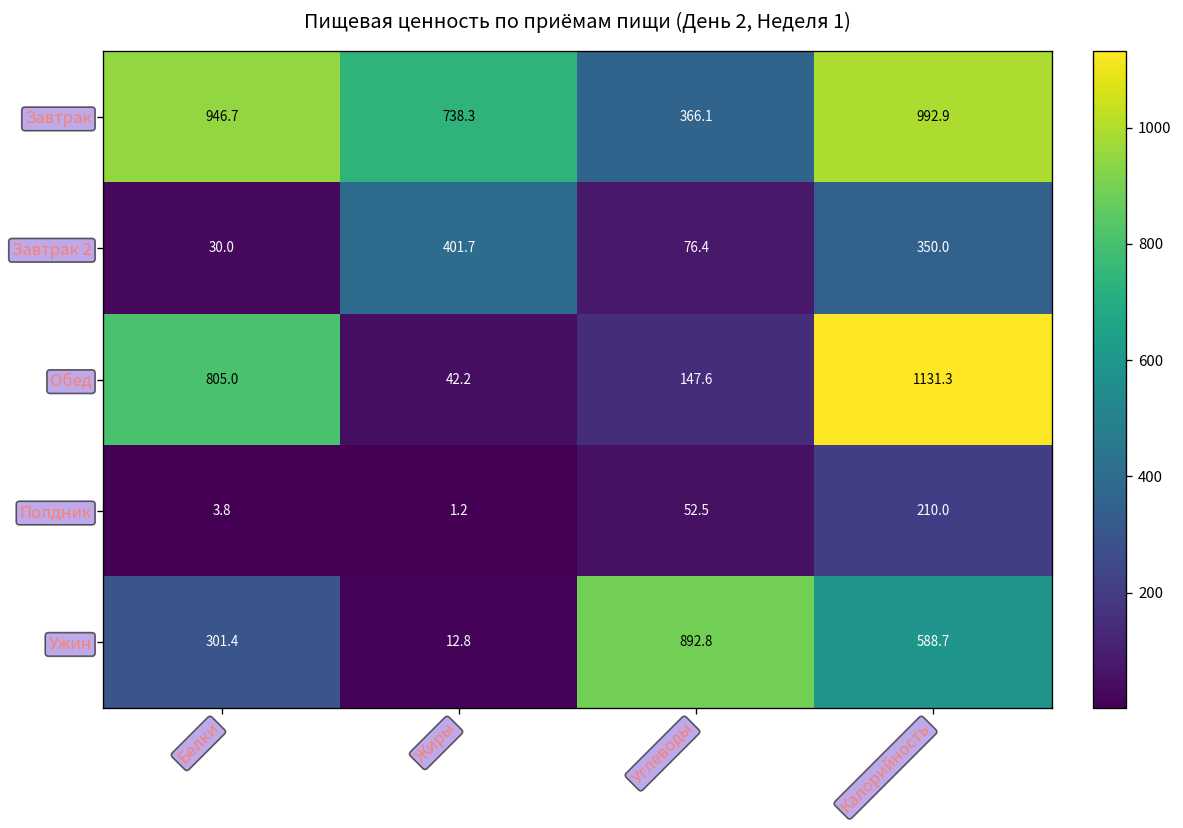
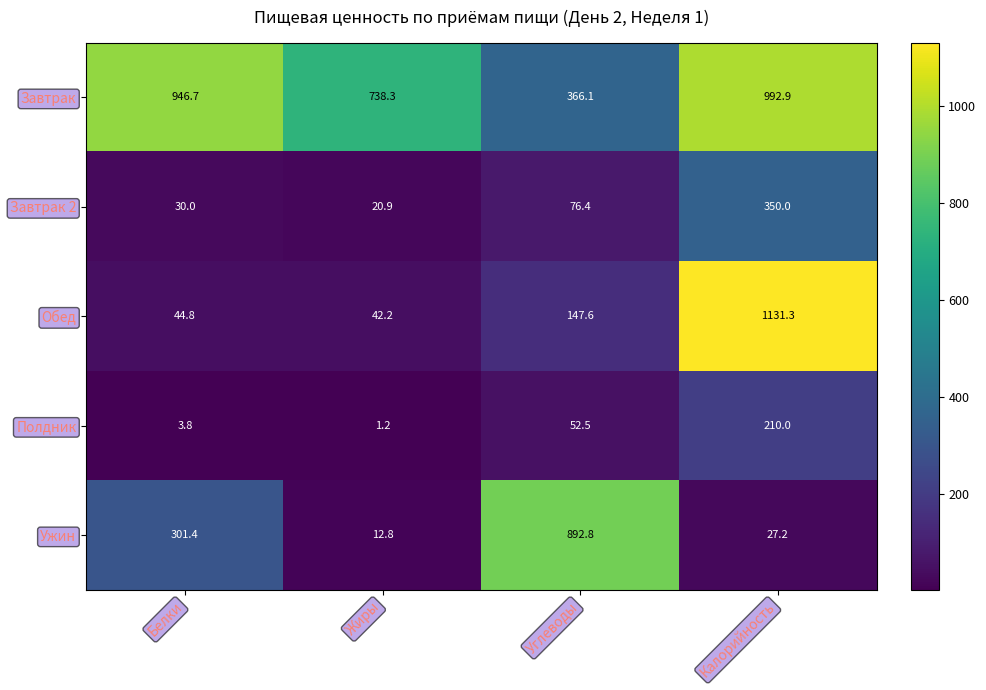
Завтрак 2, Жиры: 401.7 -> 20.9
Обед, Белки: 805.0 -> 44.8
Ужин, Калорийность: 588.7 -> 27.2
